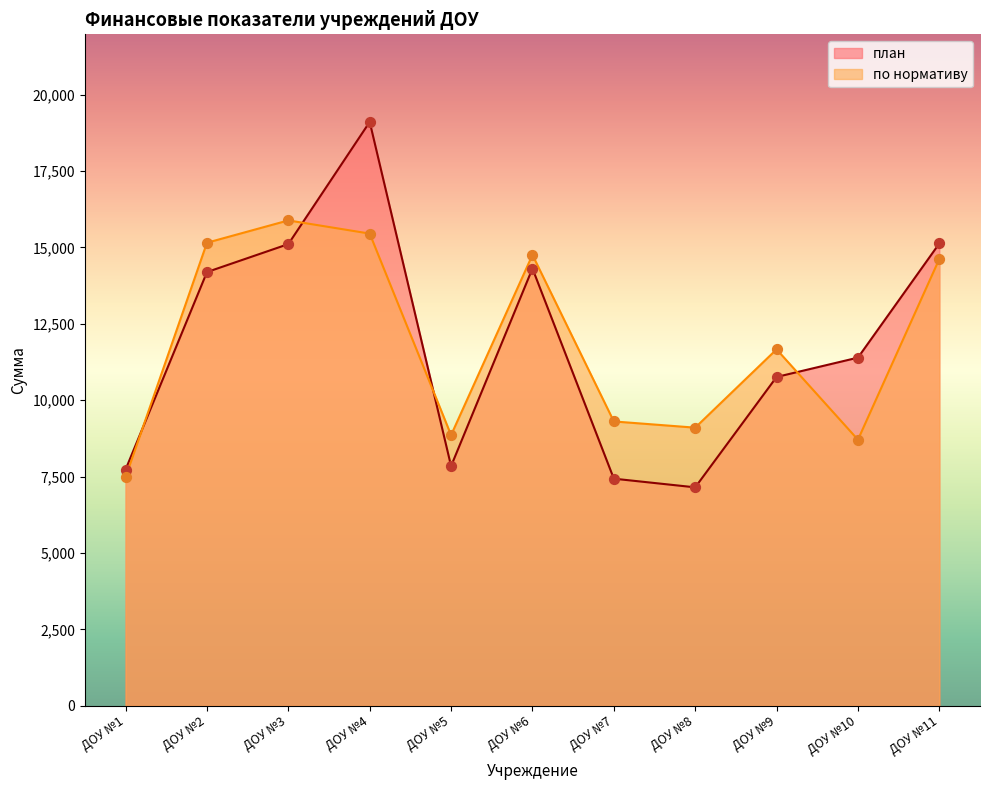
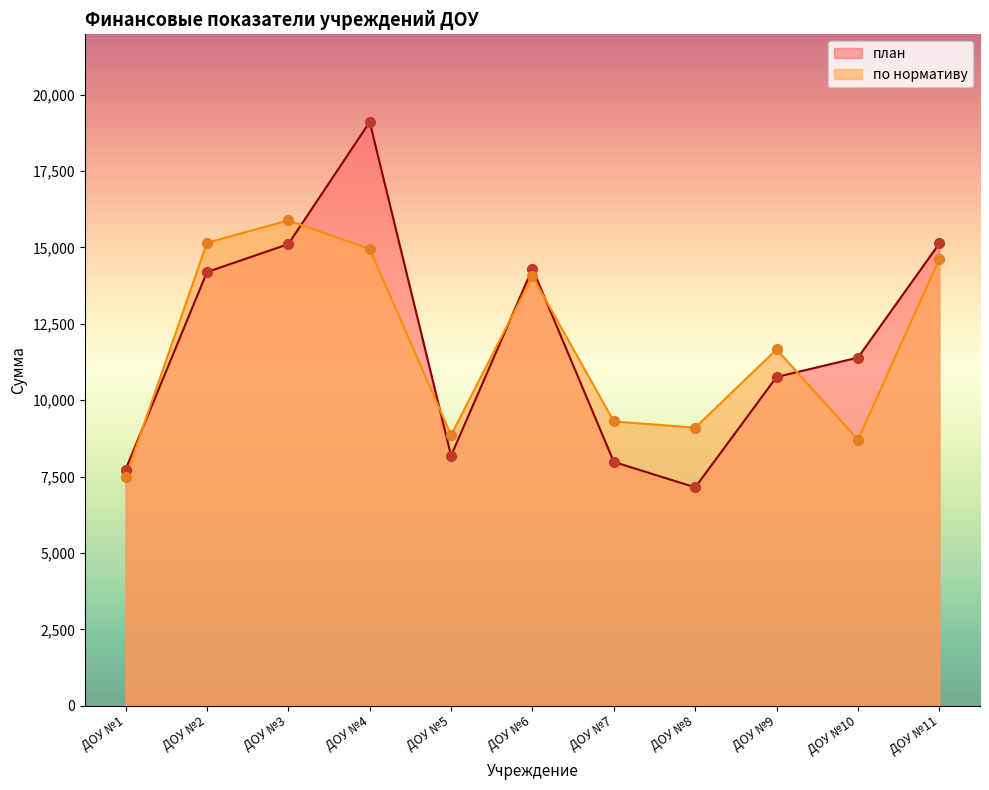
по нормативу, ДОУ №4: 15,400 -> 14,900
план, ДОУ №5: 7,800 -> 8,200
по нормативу, ДОУ №6: 14,800 -> 14,100
план, ДОУ №7: 7,400 -> 8,000
